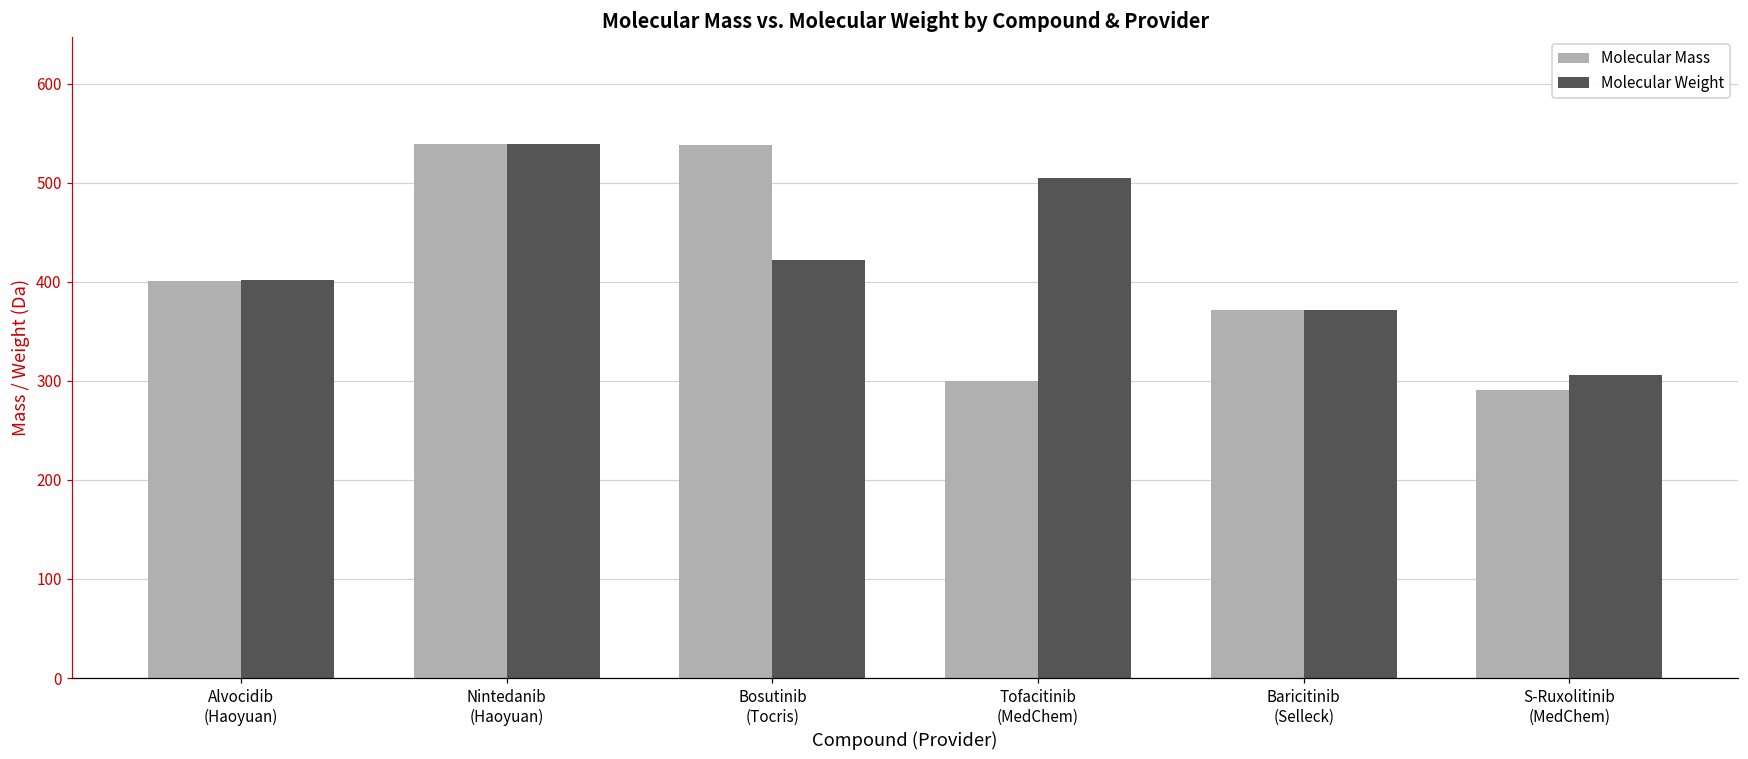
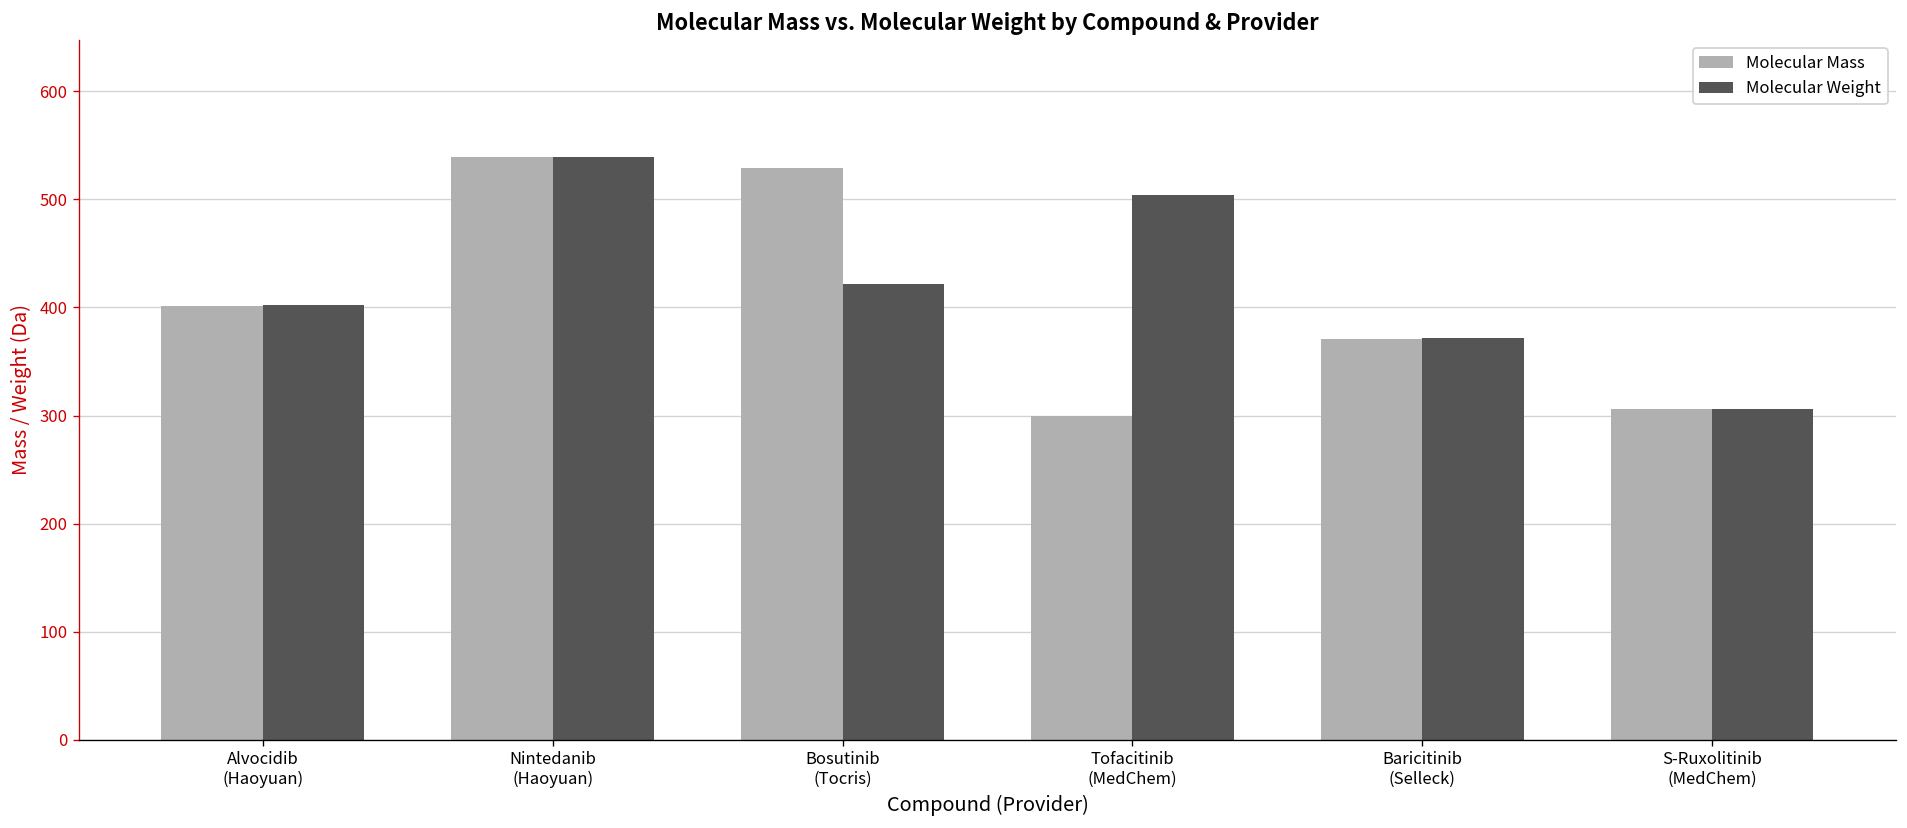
Molecular Mass, Bosutinib (Tocris): 540 -> 530
Molecular Mass, S-Ruxolitinib (MedChem): 290 -> 310
